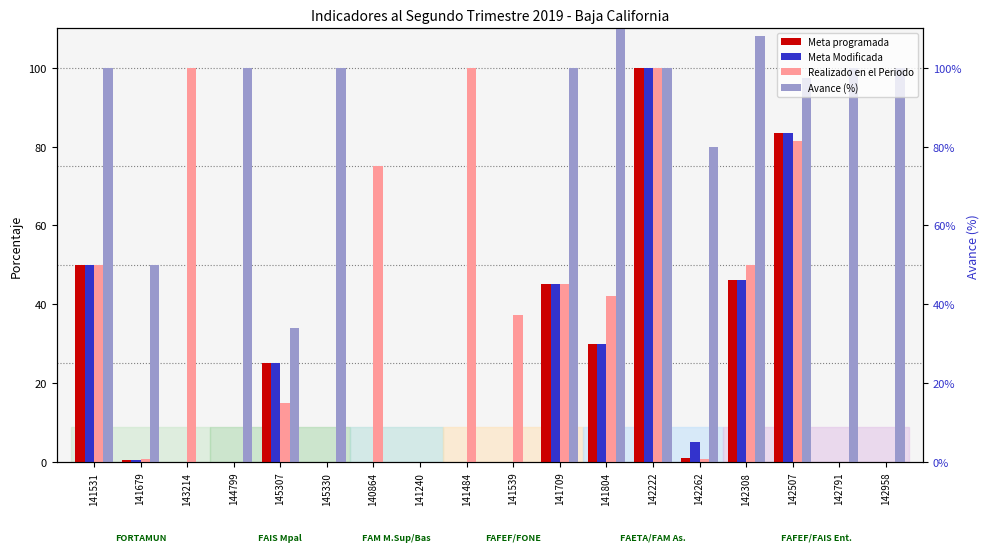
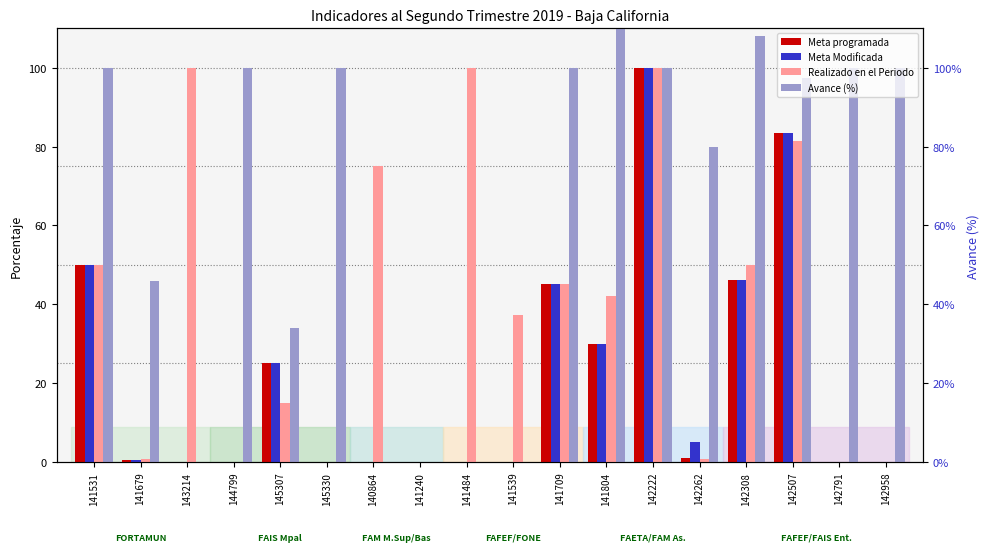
Avance (%), 141679: 50 -> 46
